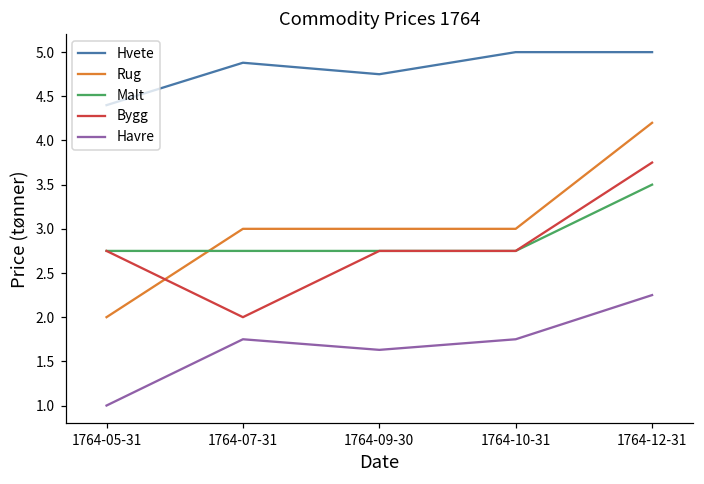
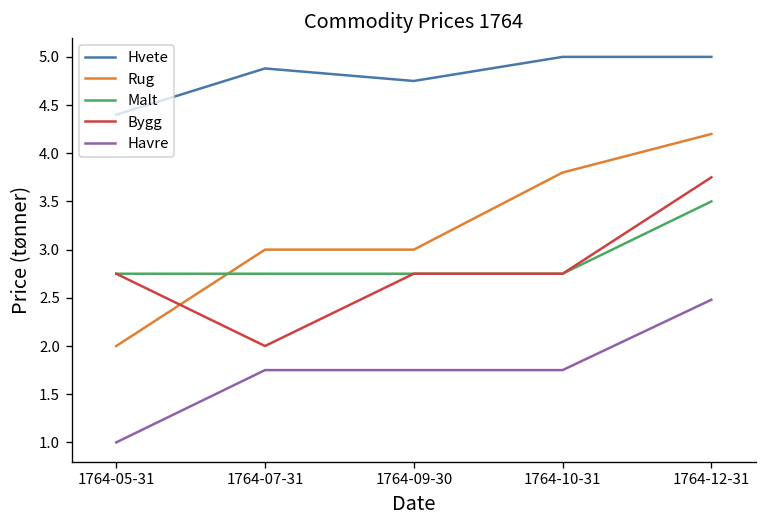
Havre, 1764-09-30: 1.6 -> 1.8
Rug, 1764-10-31: 3.0 -> 3.8
Havre, 1764-12-31: 2.3 -> 2.5
